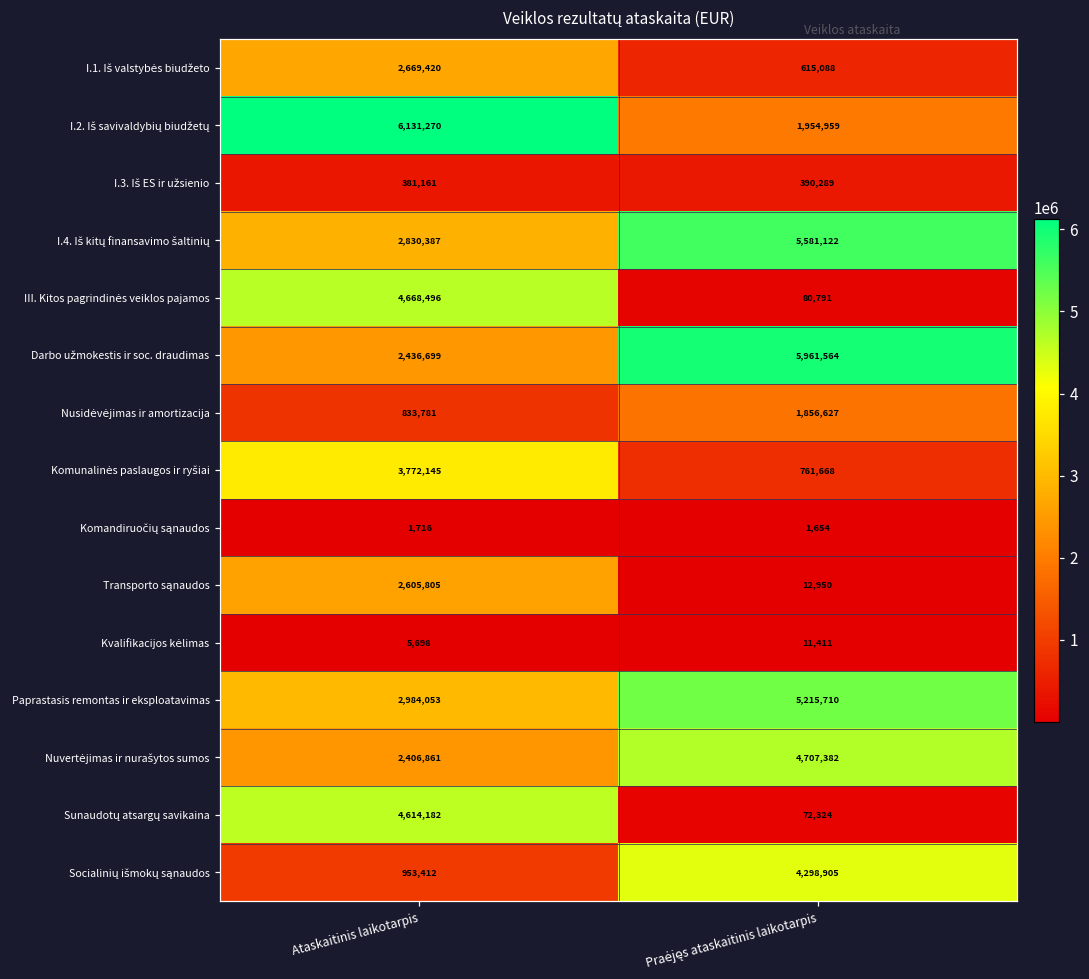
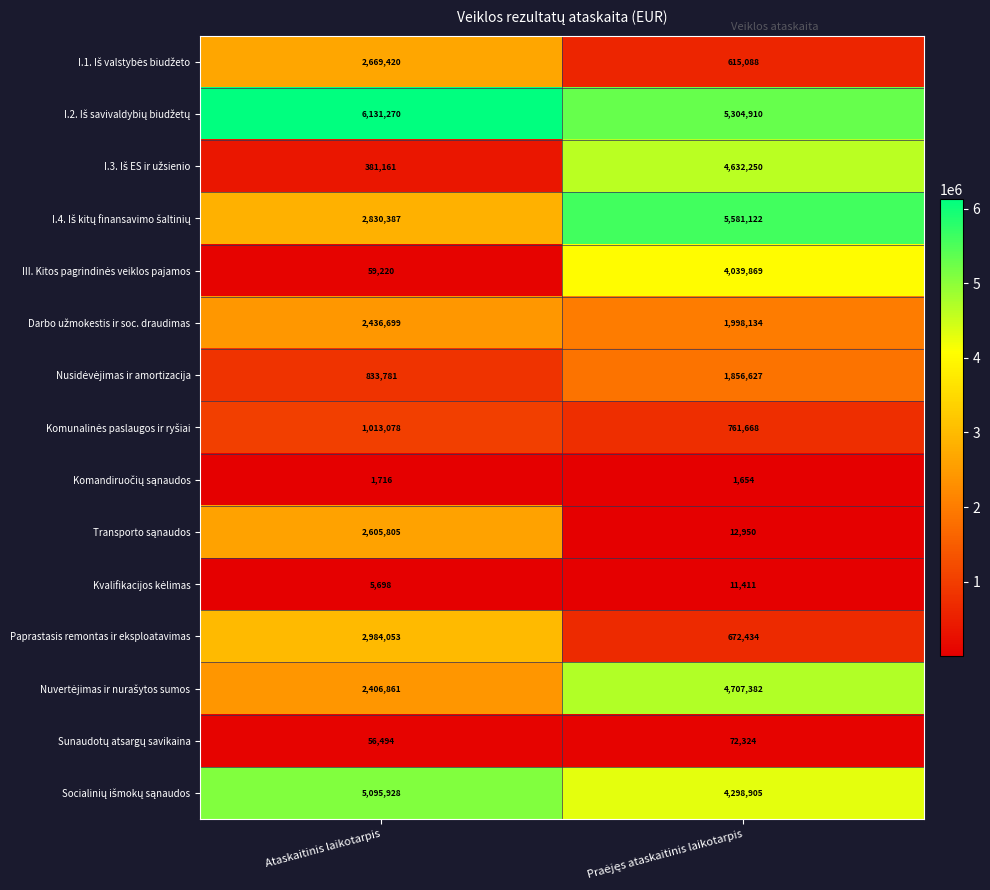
I.2. Iš savivaldybių biudžetų, Praėjęs ataskaitinis laikotarpis: 1,954,959 -> 5,304,910
I.3. Iš ES ir užsienio, Praėjęs ataskaitinis laikotarpis: 390,289 -> 4,632,250
III. Kitos pagrindinės veiklos pajamos, Ataskaitinis laikotarpis: 4,668,496 -> 59,220
III. Kitos pagrindinės veiklos pajamos, Praėjęs ataskaitinis laikotarpis: 80,791 -> 4,039,869
Darbo užmokestis ir soc. draudimas, Praėjęs ataskaitinis laikotarpis: 5,961,564 -> 1,998,134
Komunalinės paslaugos ir ryšiai, Ataskaitinis laikotarpis: 3,772,145 -> 1,013,078
Paprastasis remontas ir eksploatavimas, Praėjęs ataskaitinis laikotarpis: 5,215,710 -> 672,434
Sunaudotų atsargų savikaina, Ataskaitinis laikotarpis: 4,614,182 -> 56,494
Socialinių išmokų sąnaudos, Ataskaitinis laikotarpis: 953,412 -> 5,095,928
